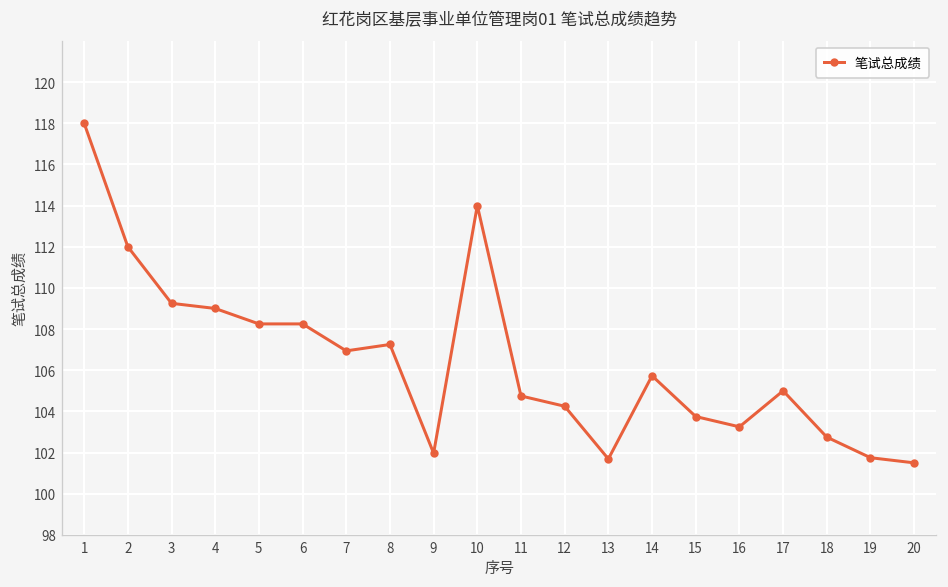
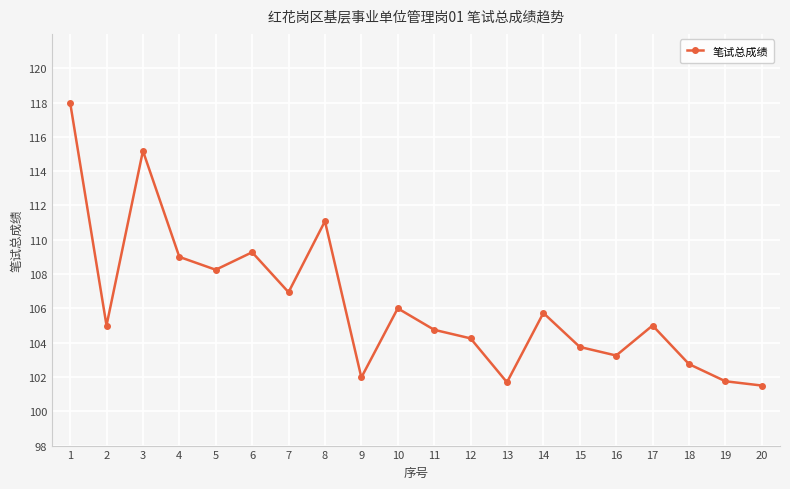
2: 112 -> 105
3: 109.3 -> 115.2
6: 108.3 -> 109.3
8: 107.3 -> 111.1
10: 114 -> 106
